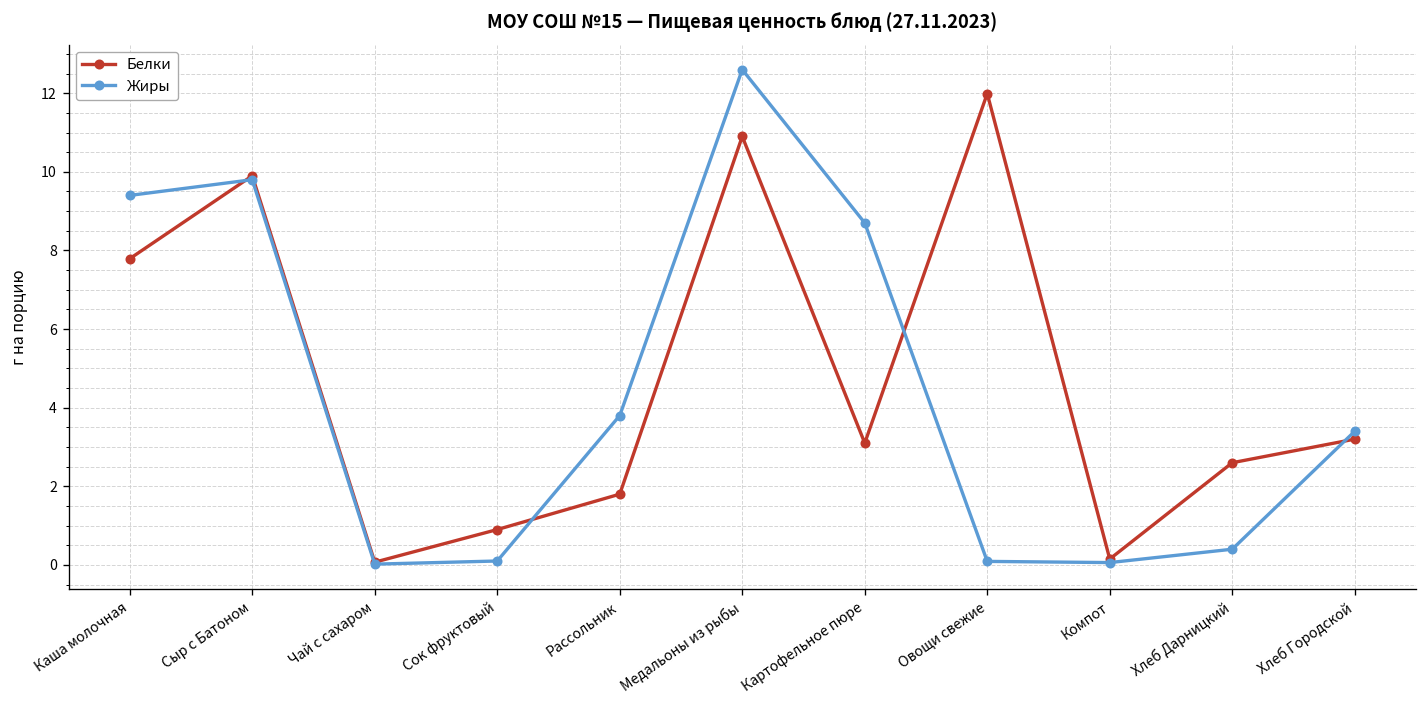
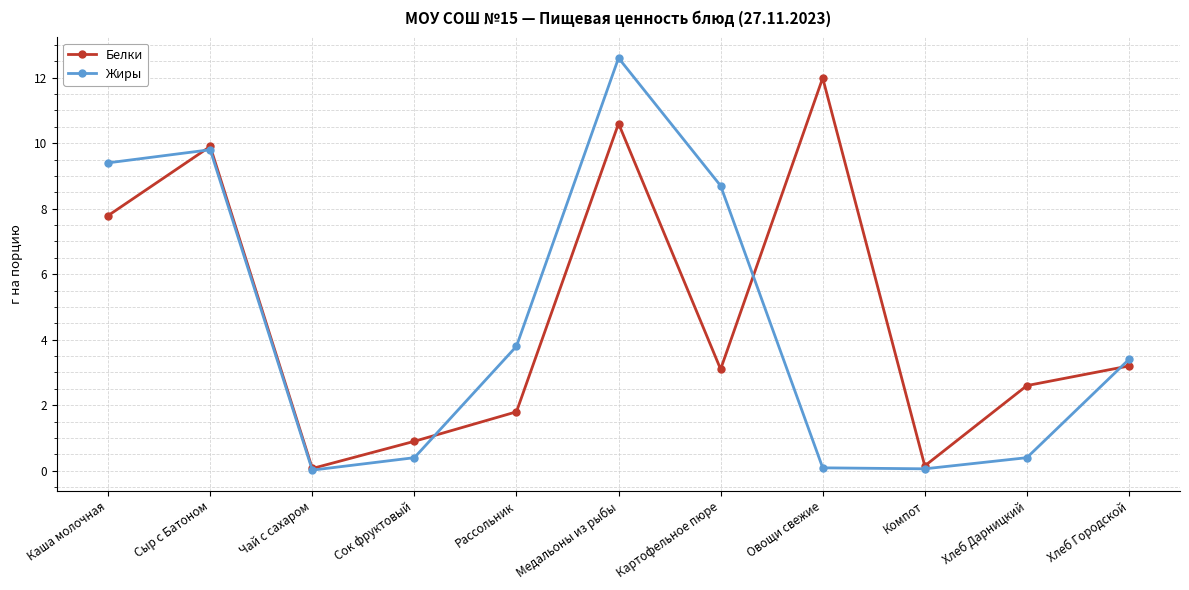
Жиры, Сок фруктовый: 0.1 -> 0.4
Белки, Медальоны из рыбы: 10.9 -> 10.6
